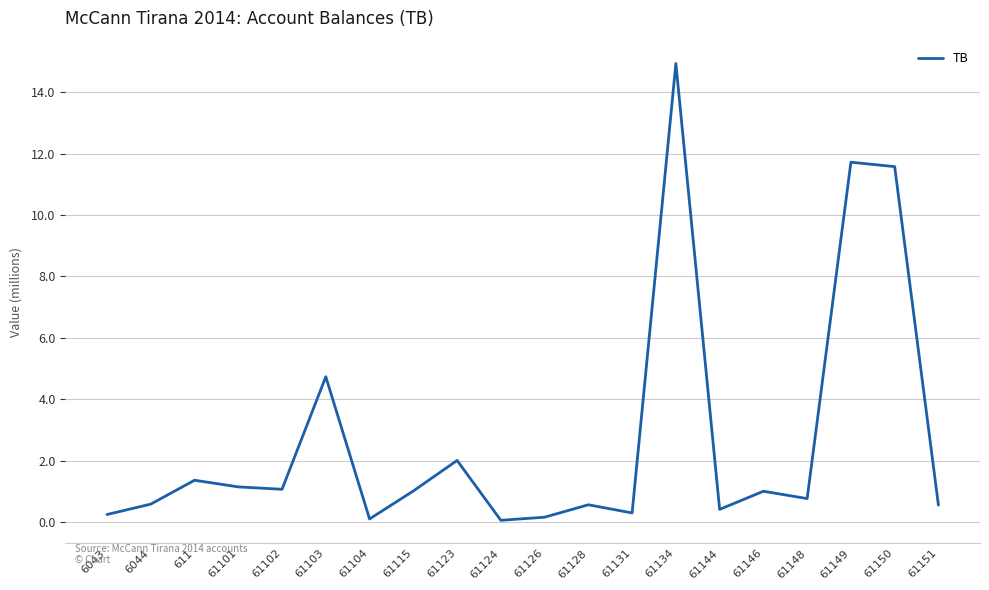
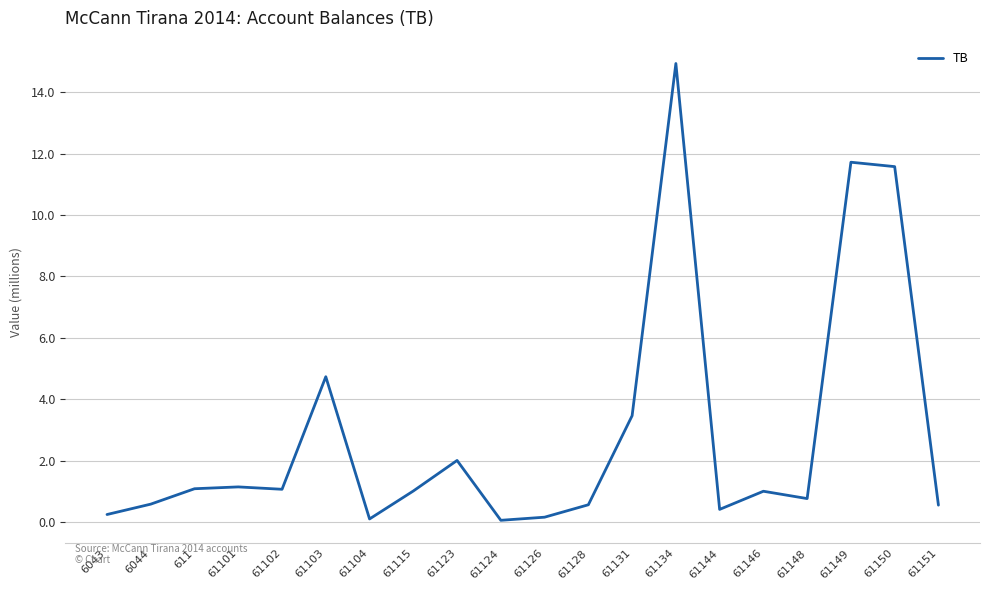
611: 1.4 -> 1.1
61131: 0.3 -> 3.5
